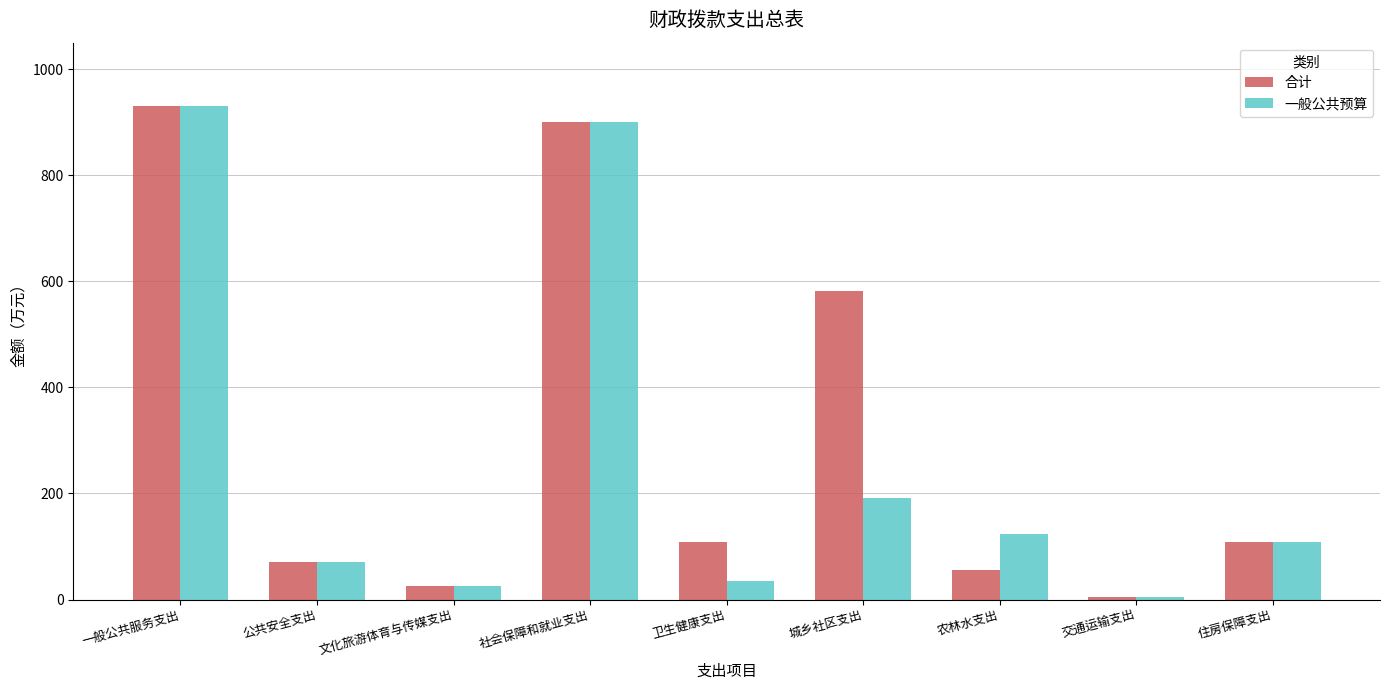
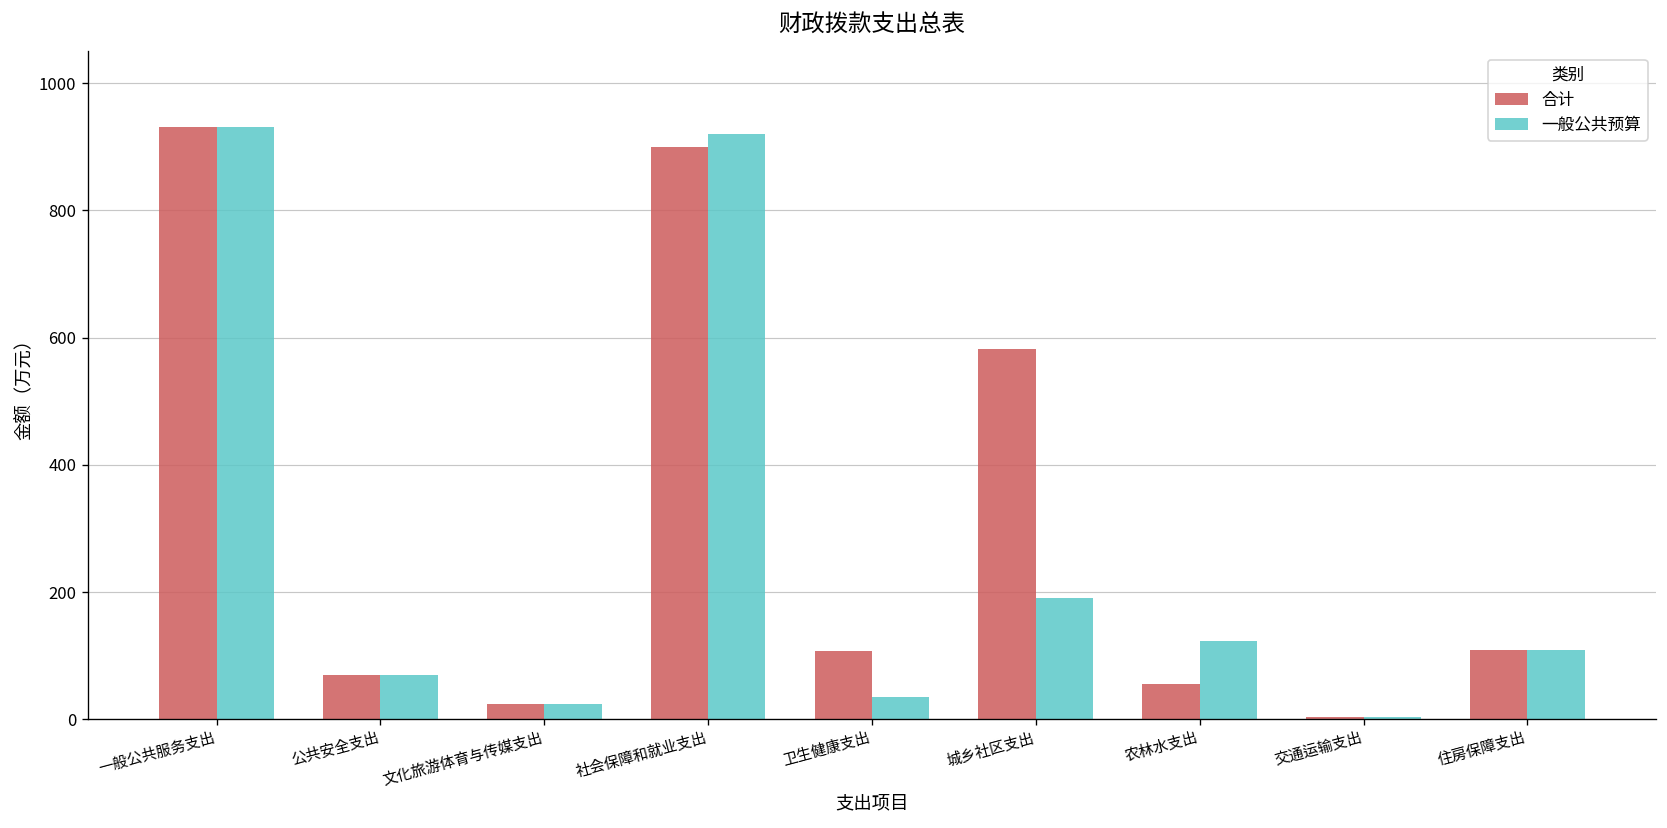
一般公共预算, 社会保障和就业支出: 900 -> 920
